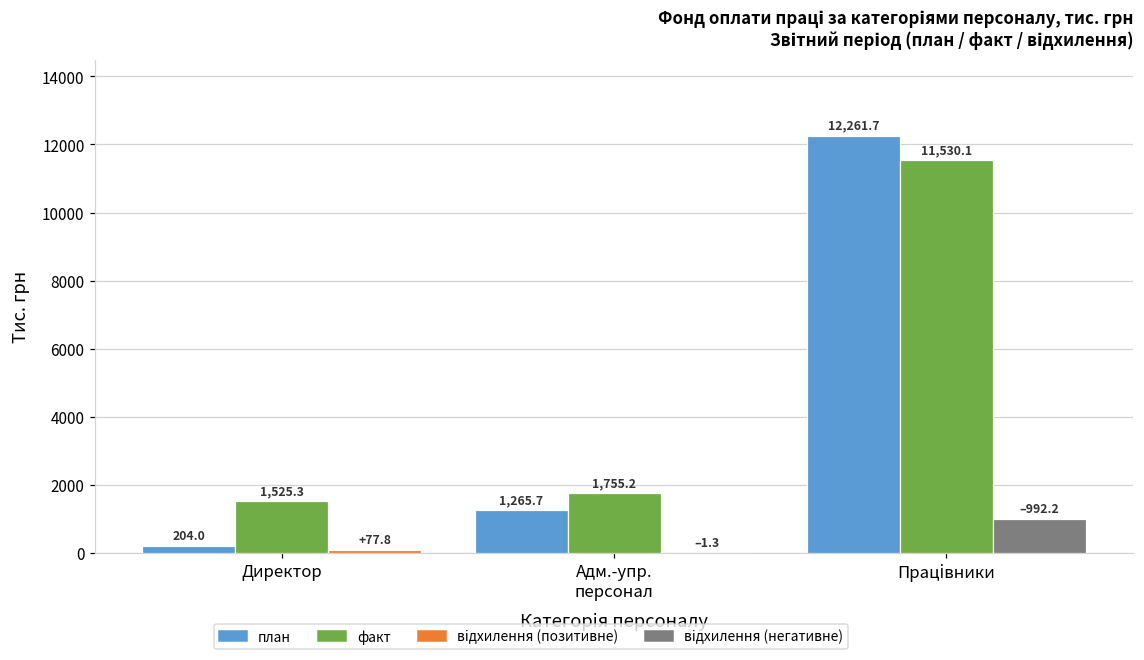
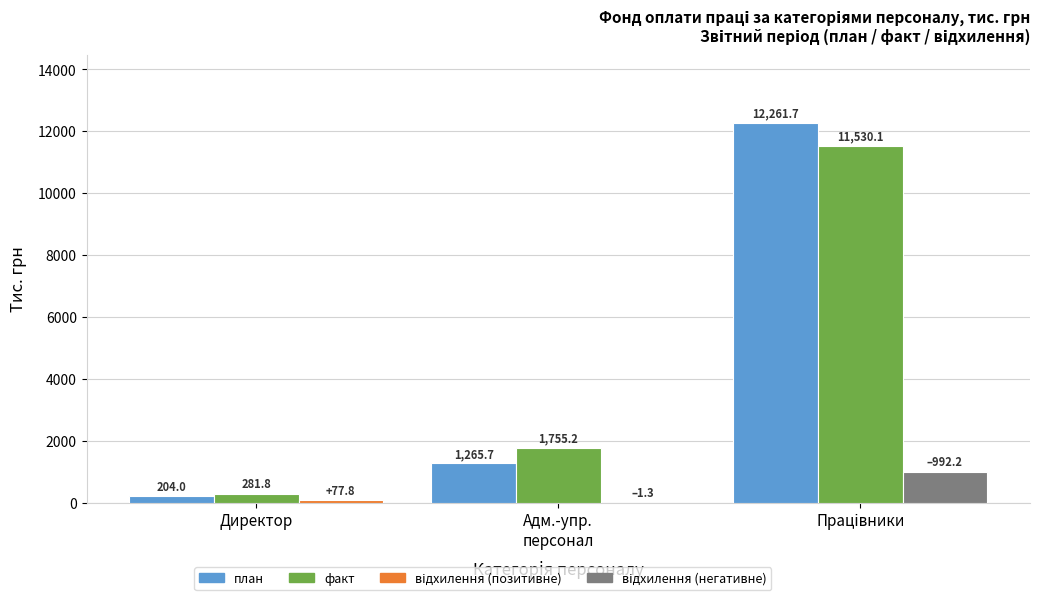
факт, Директор: 1,525.3 -> 281.8
